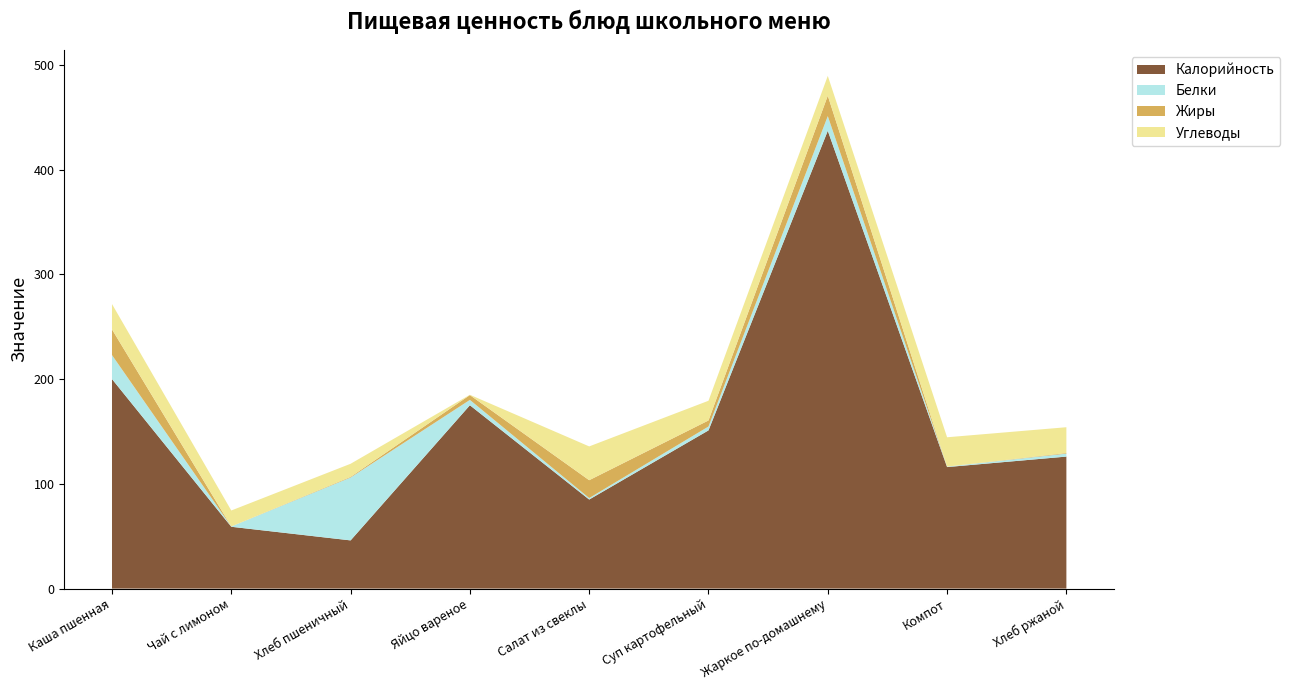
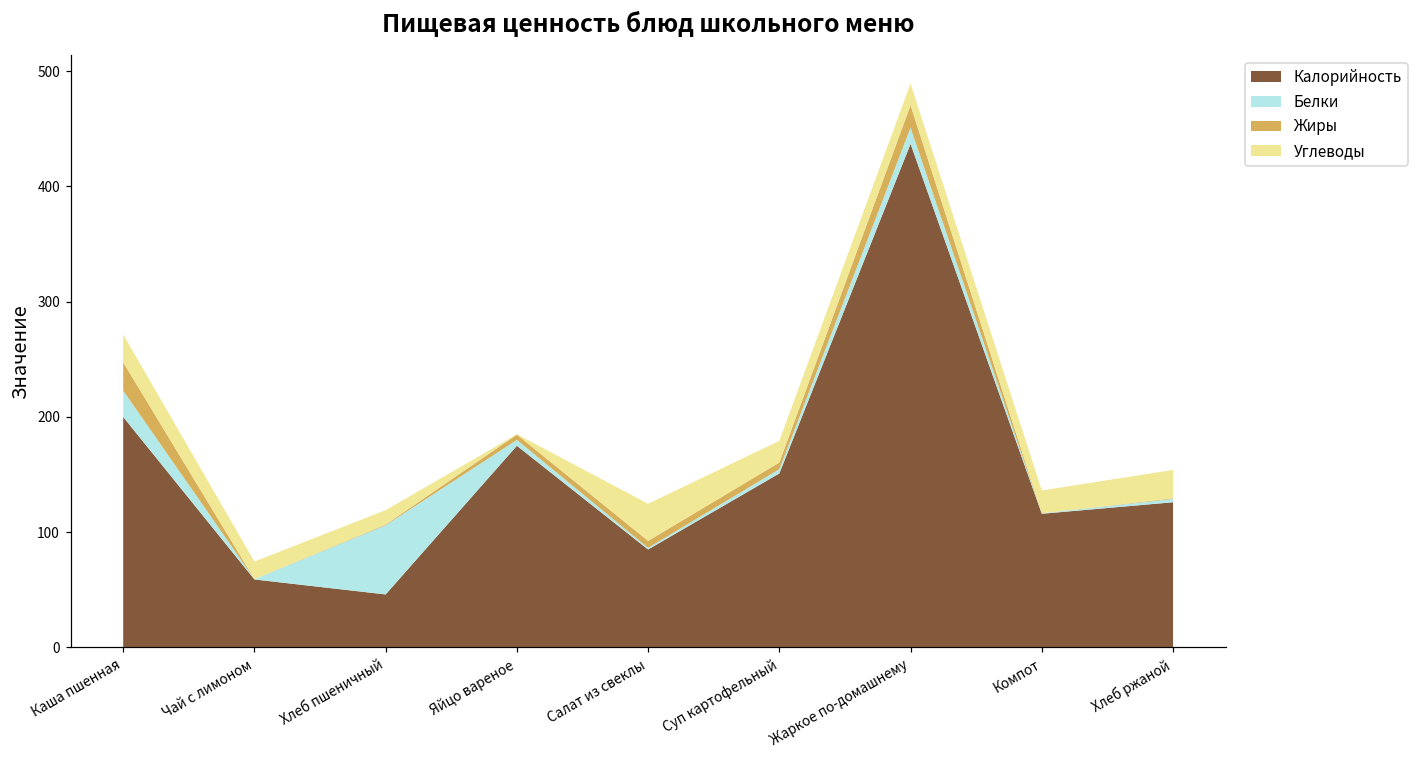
Жиры, Салат из свеклы: 17 -> 6
Углеводы, Компот: 28 -> 20
